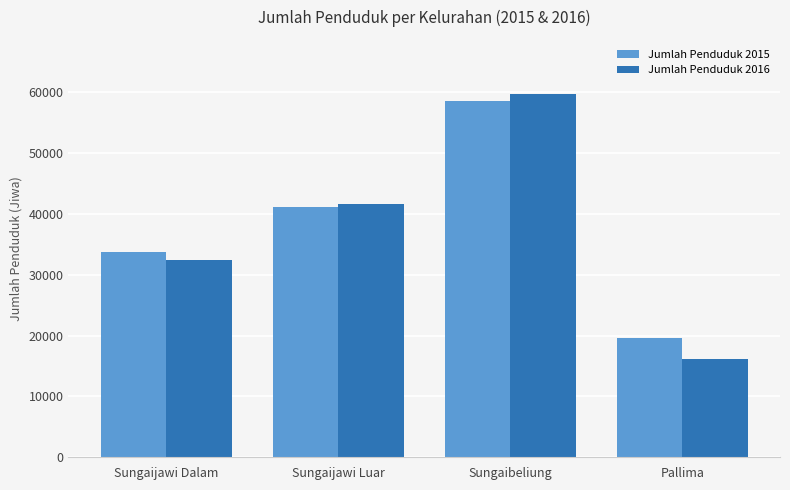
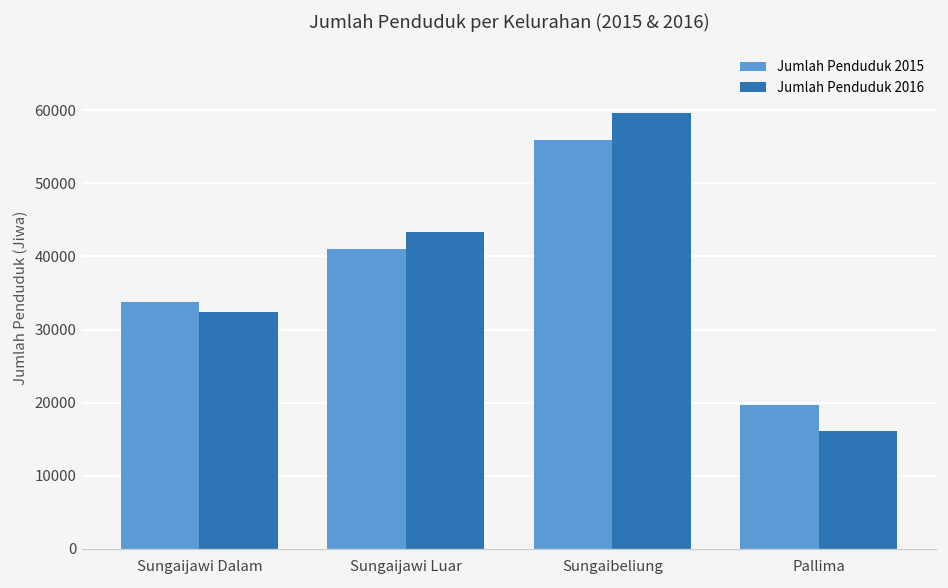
Jumlah Penduduk 2016, Sungaijawi Luar: 42000 -> 43000
Jumlah Penduduk 2015, Sungaibeliung: 59000 -> 56000
